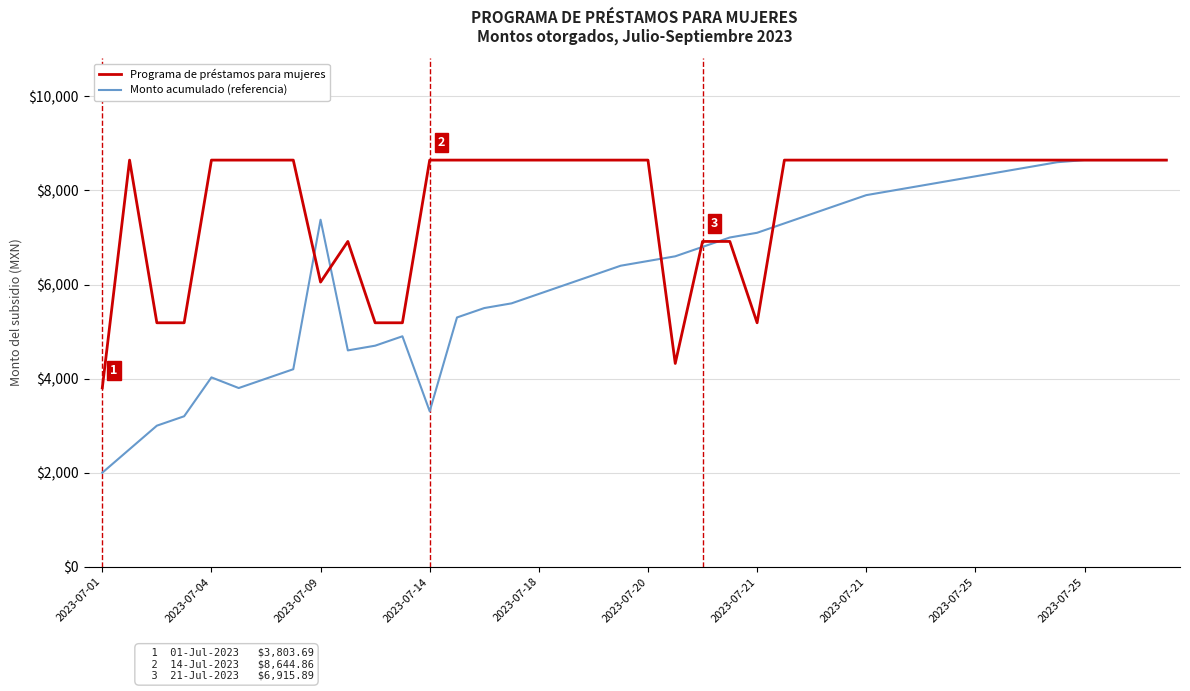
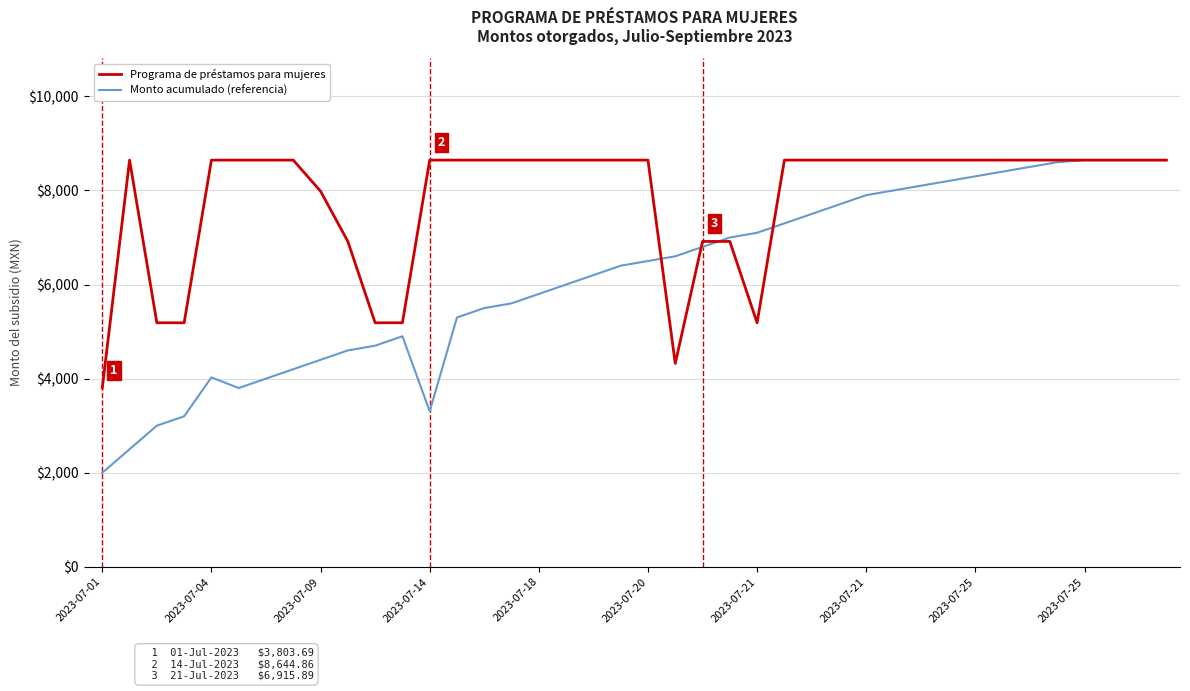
Programa de préstamos para mujeres, 2023-07-09: $6,100 -> $8,000
Monto acumulado (referencia), 2023-07-09: $7,400 -> $4,400
